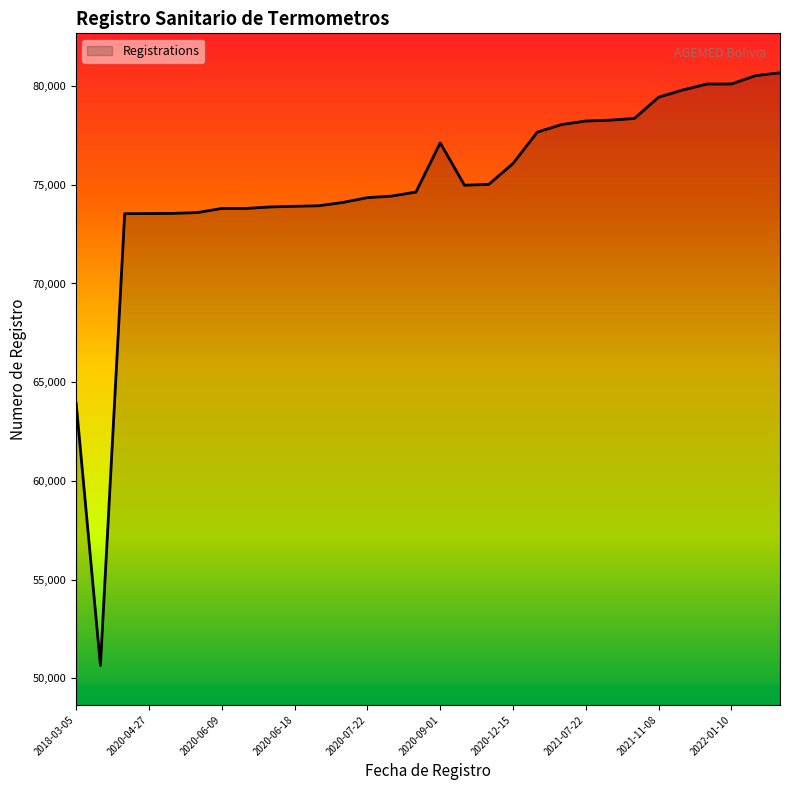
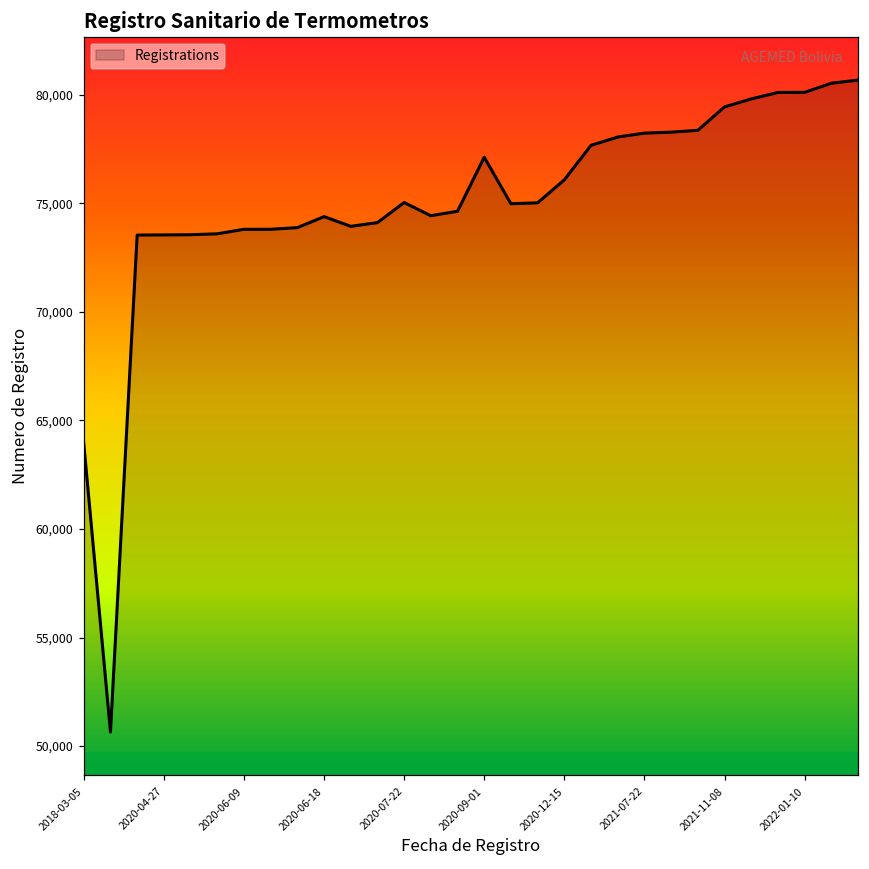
2020-06-18: 73,900 -> 74,400
2020-07-22: 74,300 -> 75,000
